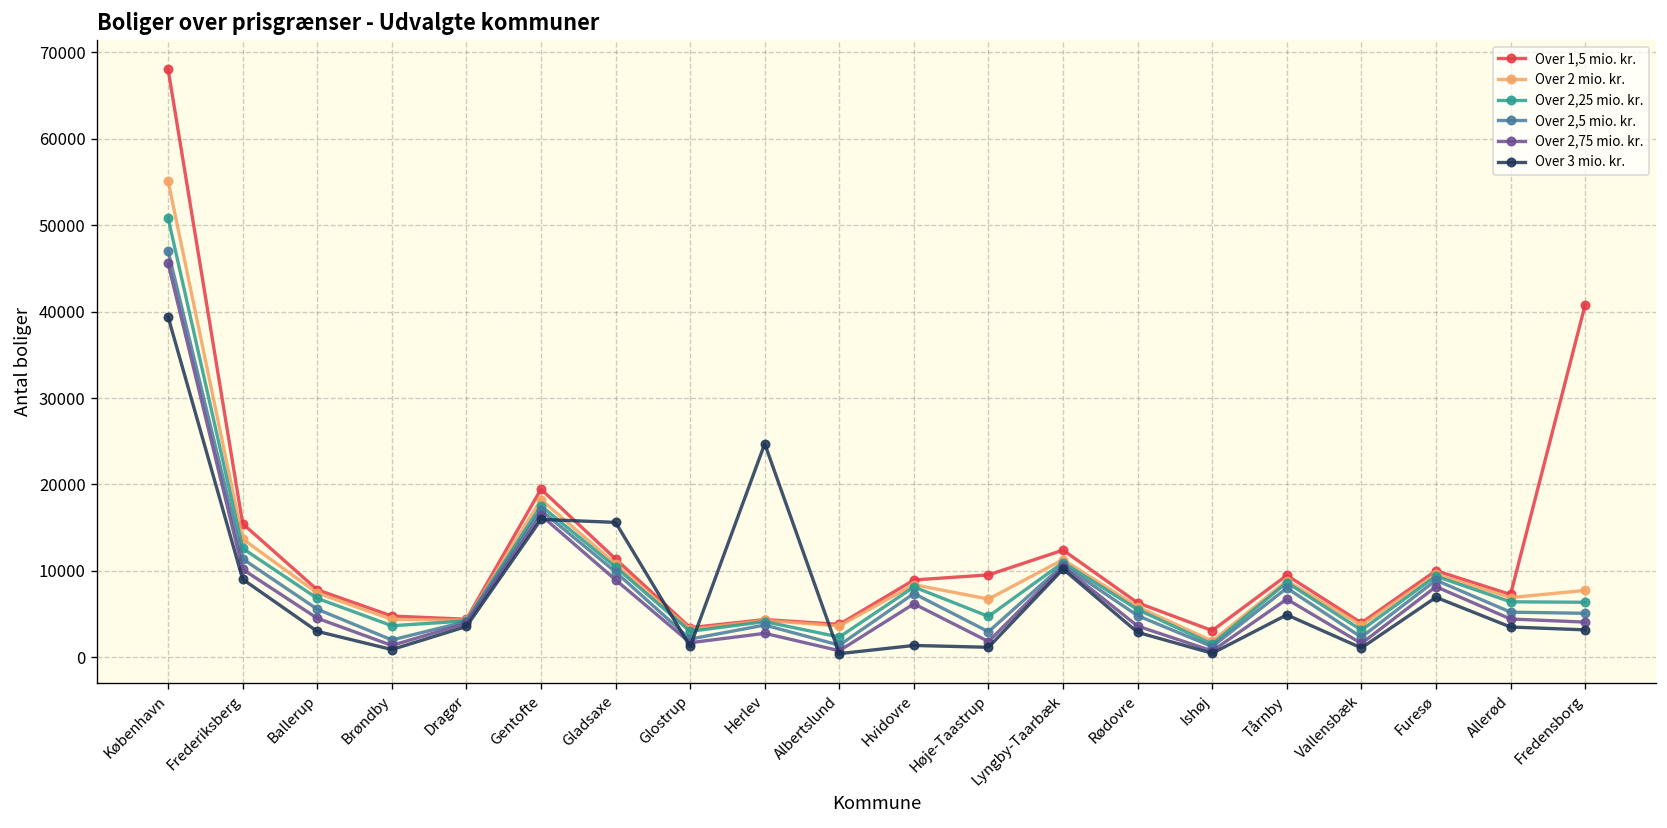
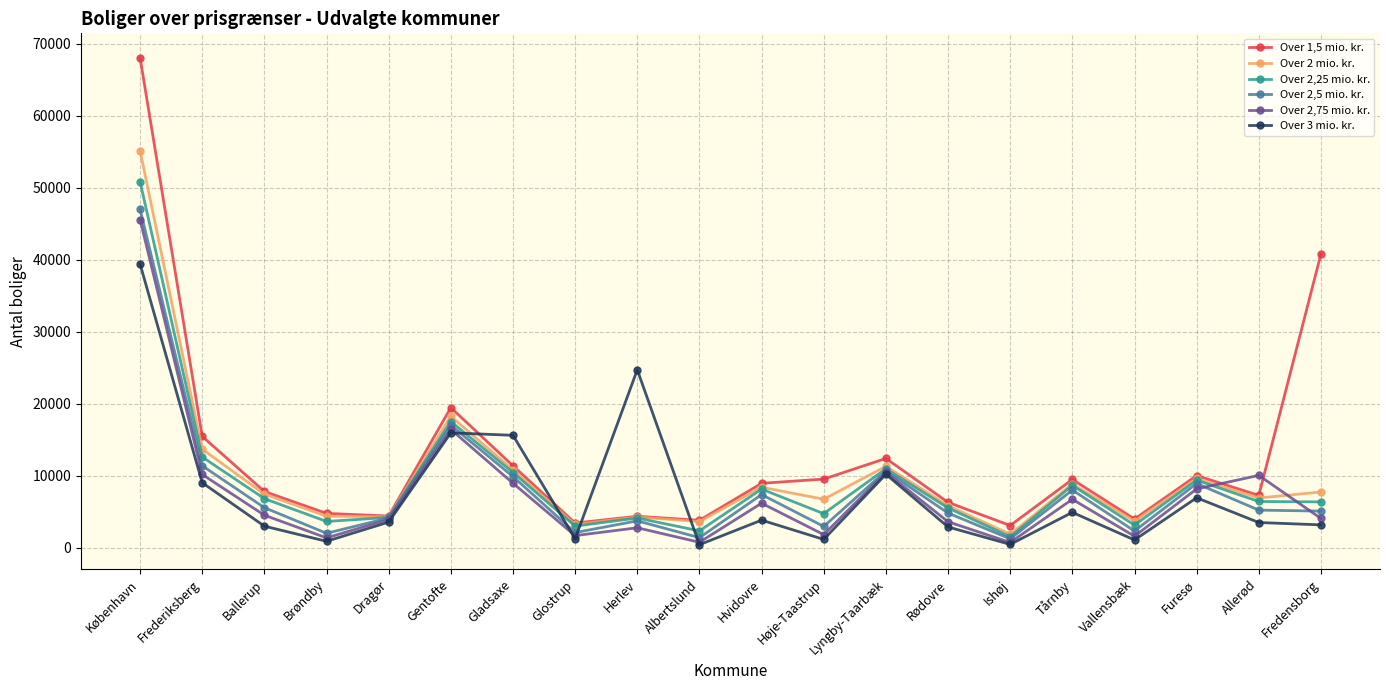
Over 3 mio. kr., Hvidovre: 1000 -> 4000
Over 2,75 mio. kr., Allerød: 4000 -> 10000
